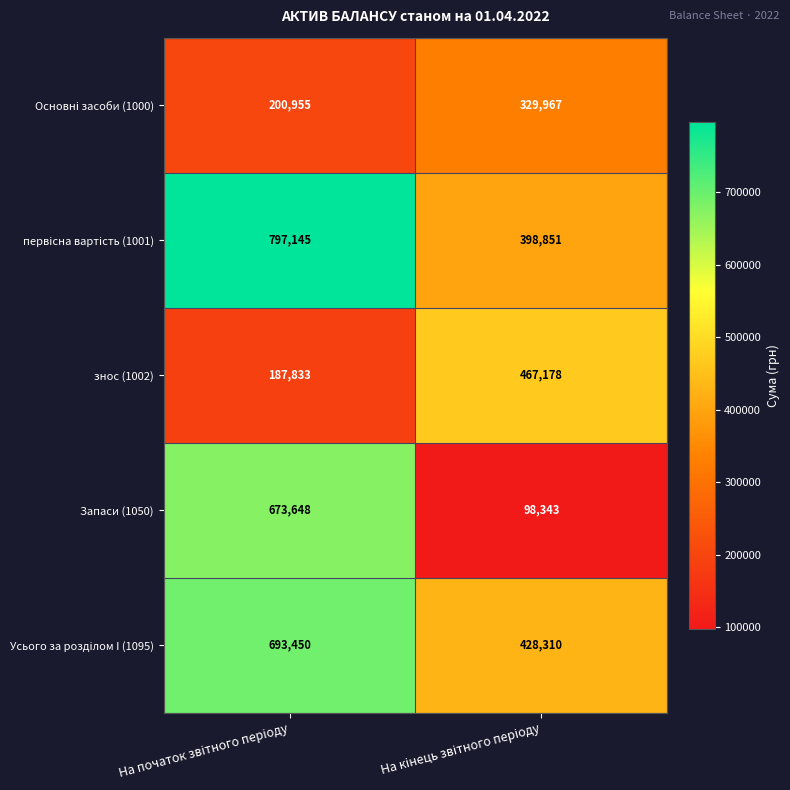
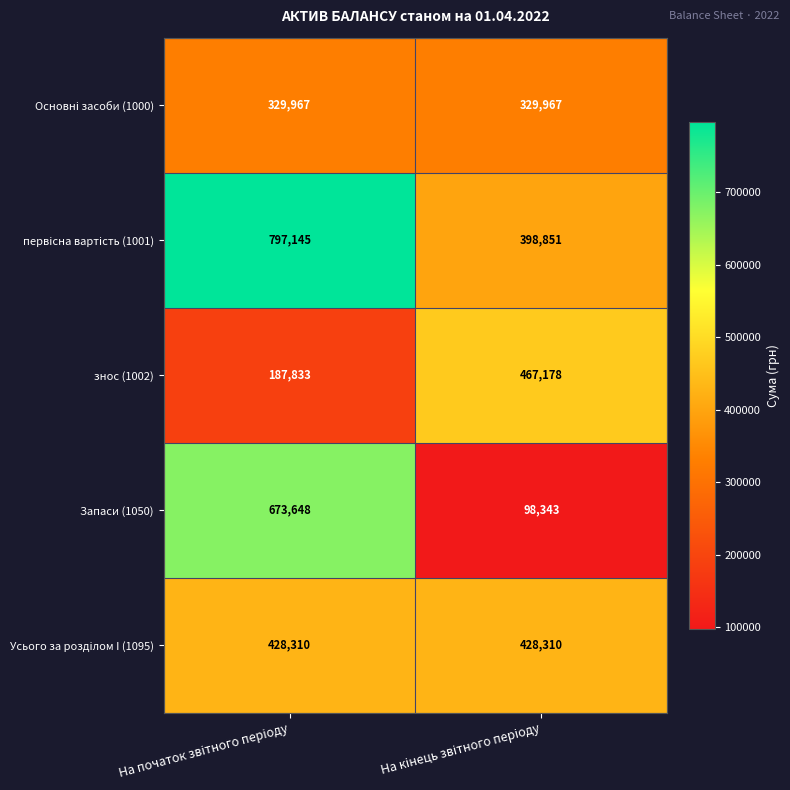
Основні засоби (1000), На початок звітного періоду: 200,955 -> 329,967
Усього за розділом І (1095), На початок звітного періоду: 693,450 -> 428,310
